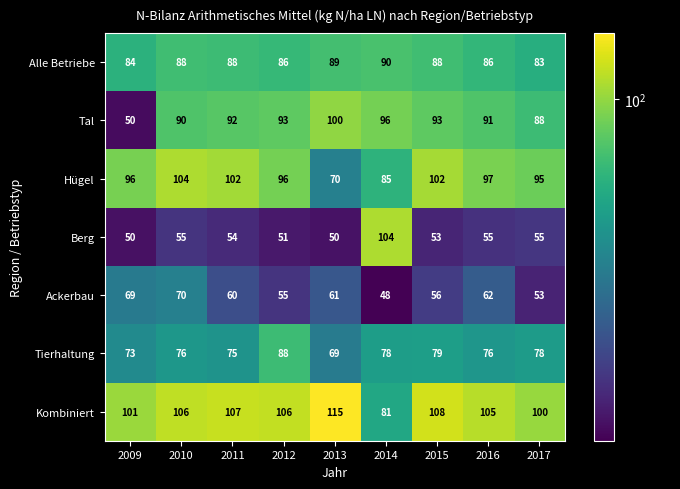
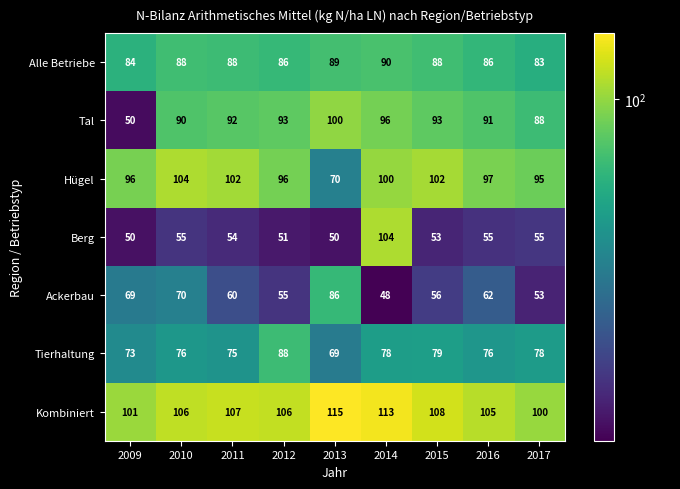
Hügel, 2014: 85 -> 100
Ackerbau, 2013: 61 -> 86
Kombiniert, 2014: 81 -> 113
